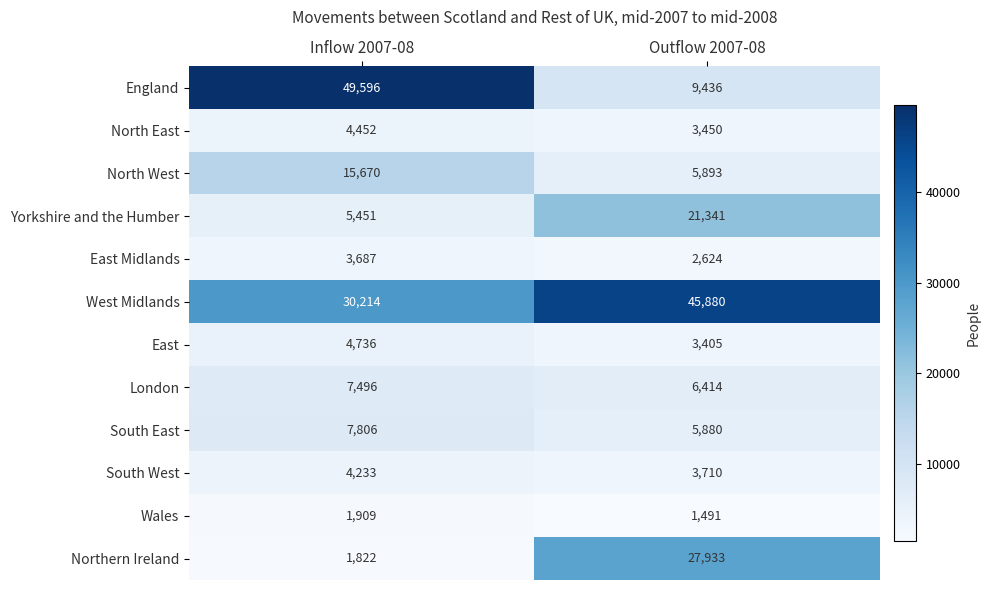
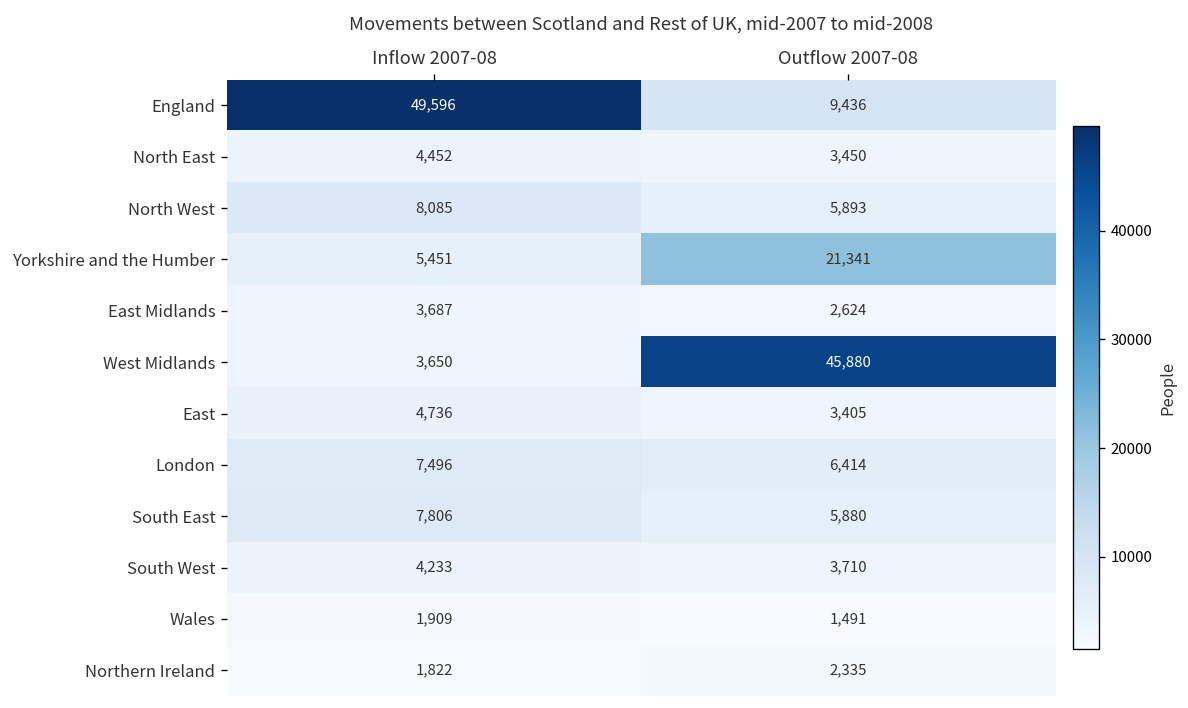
North West, Inflow 2007-08: 15,670 -> 8,085
West Midlands, Inflow 2007-08: 30,214 -> 3,650
Northern Ireland, Outflow 2007-08: 27,933 -> 2,335
